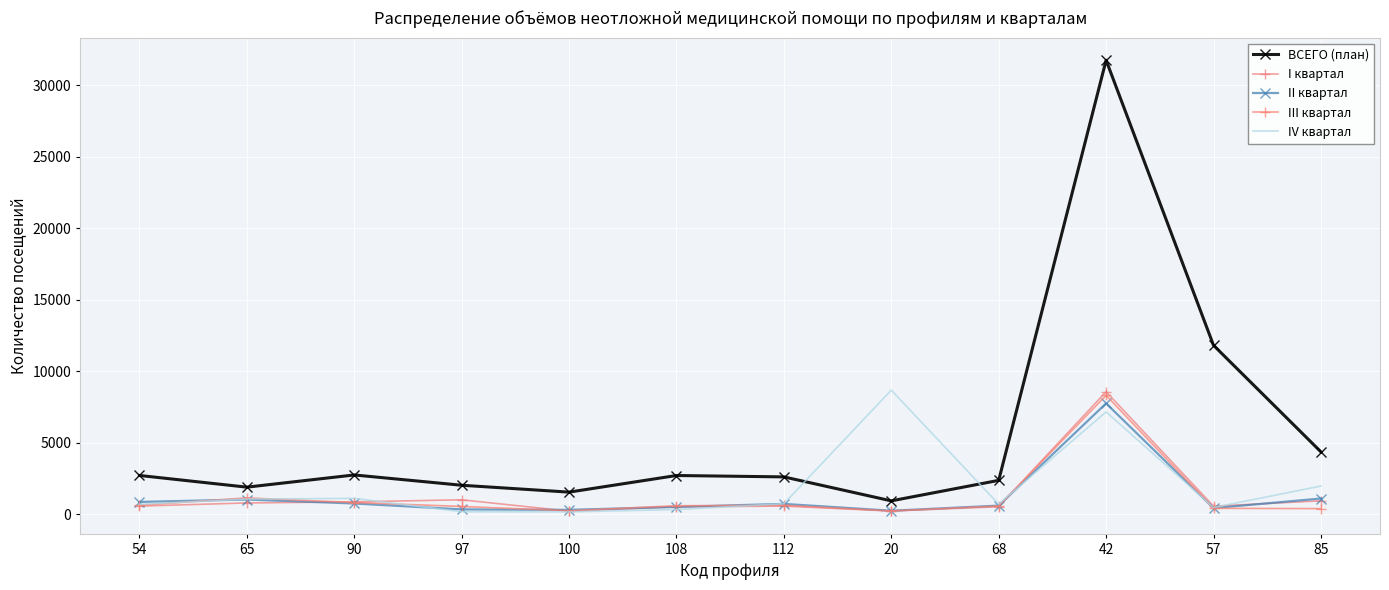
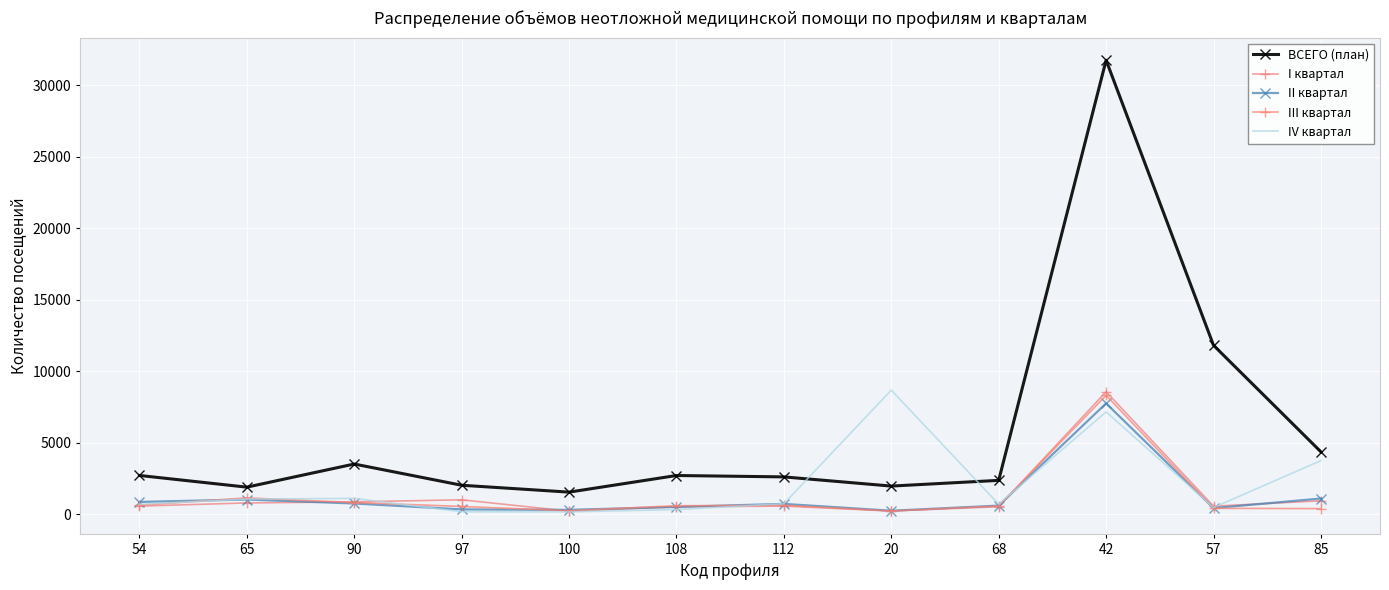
ВСЕГО (план), 90: 2700 -> 3500
ВСЕГО (план), 20: 900 -> 2000
IV квартал, 85: 2000 -> 3700
